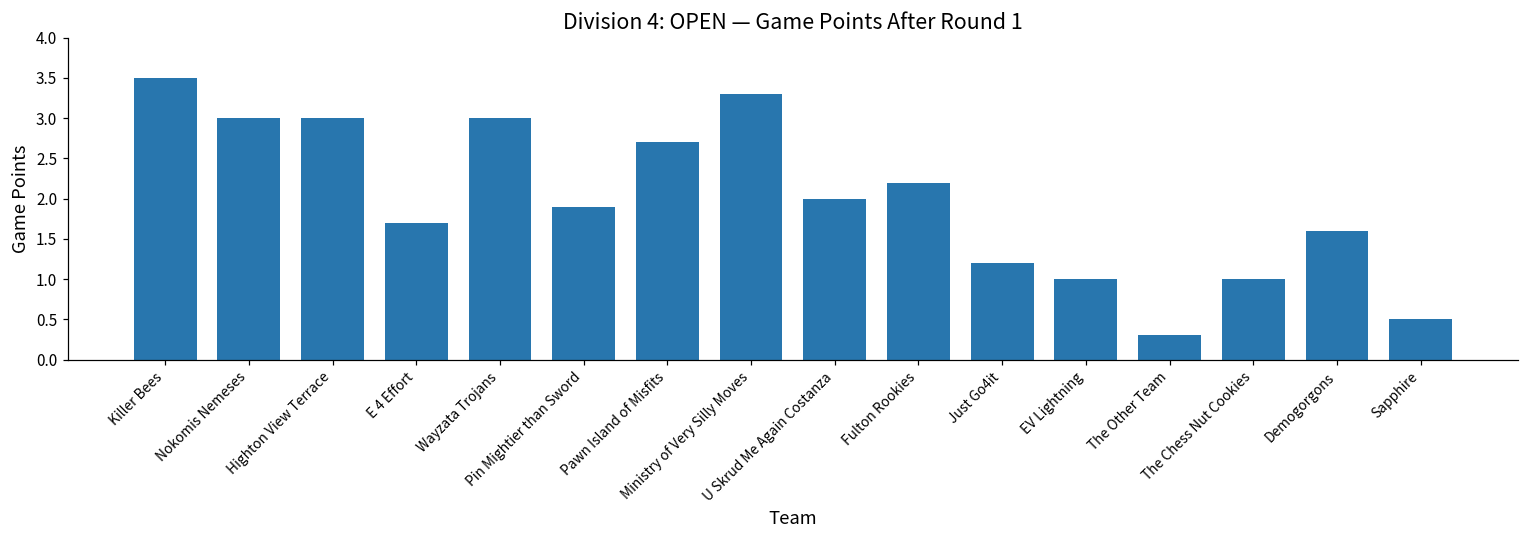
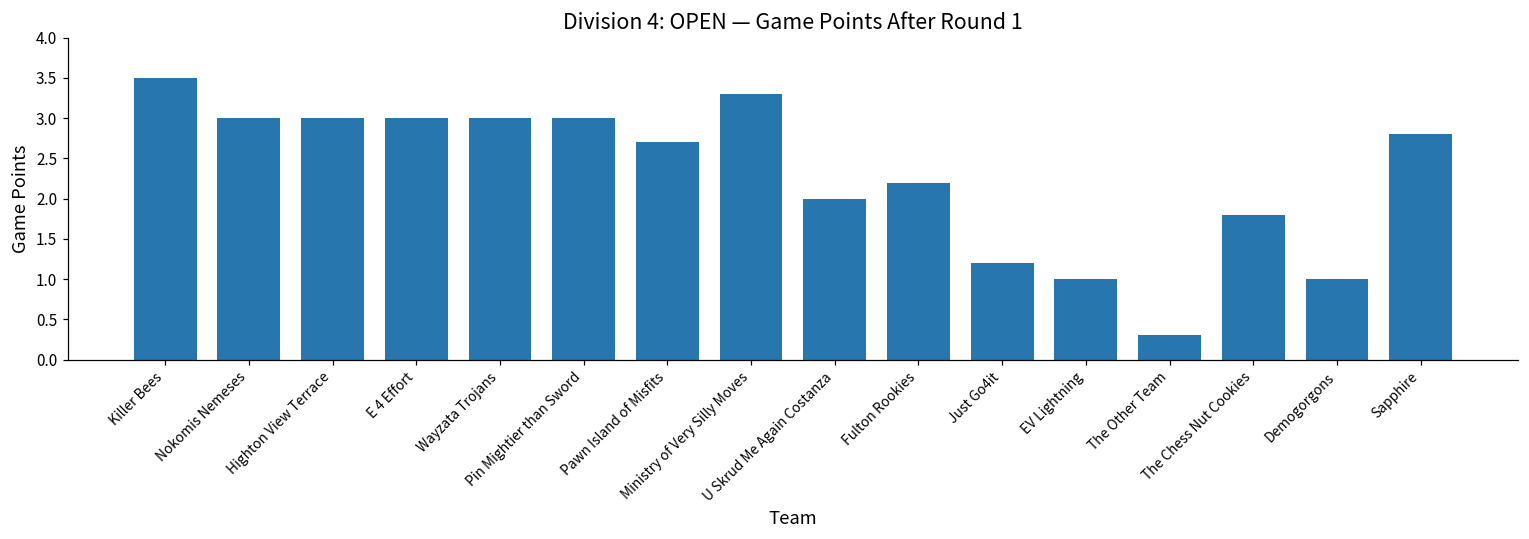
E 4 Effort: 1.7 -> 3.0
Pin Mightier than Sword: 1.9 -> 3.0
The Chess Nut Cookies: 1.0 -> 1.8
Demogorgons: 1.6 -> 1.0
Sapphire: 0.5 -> 2.8
